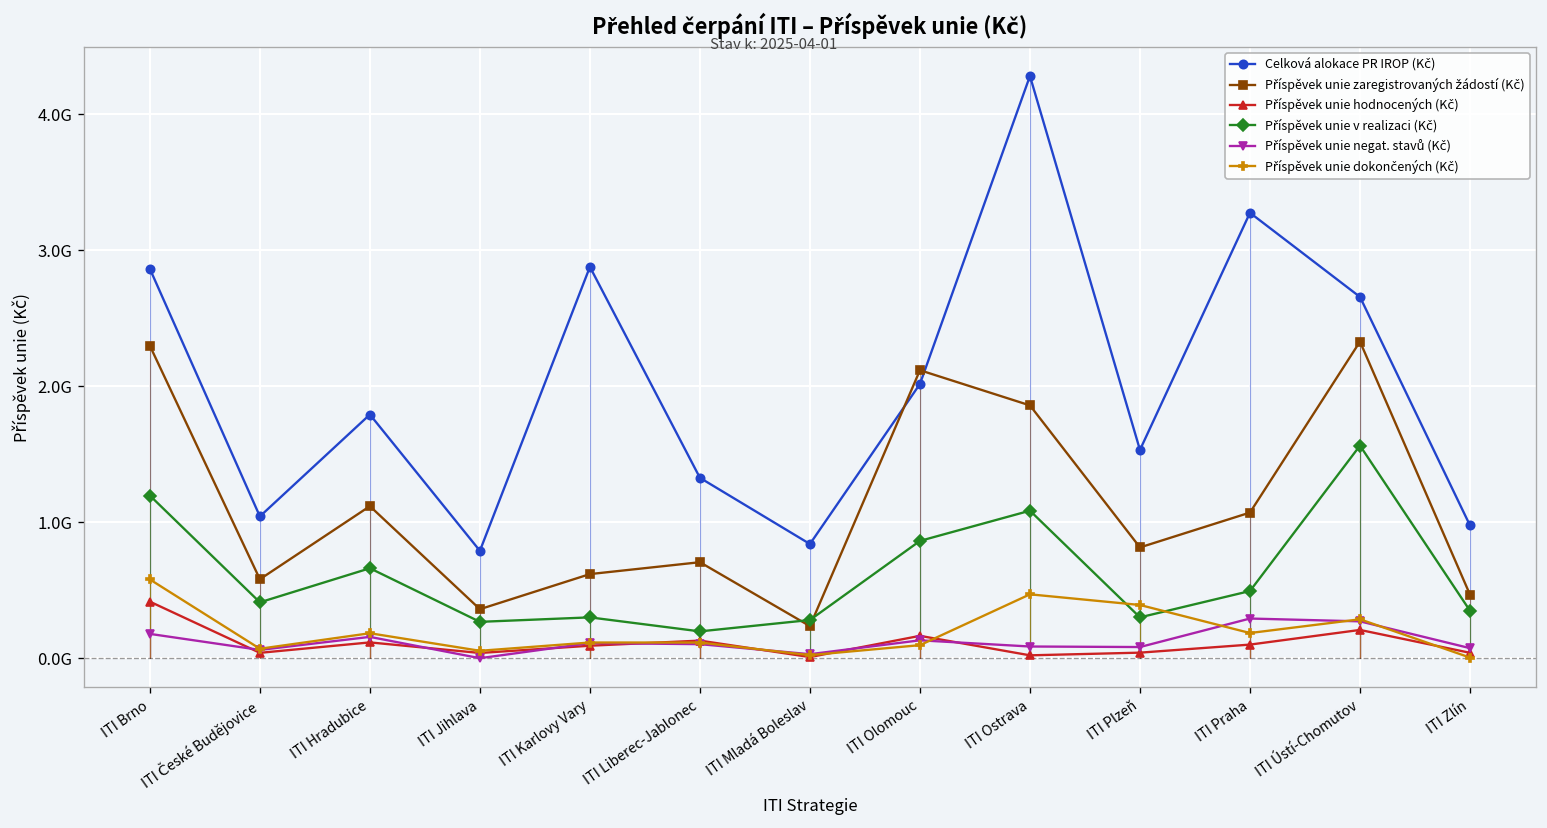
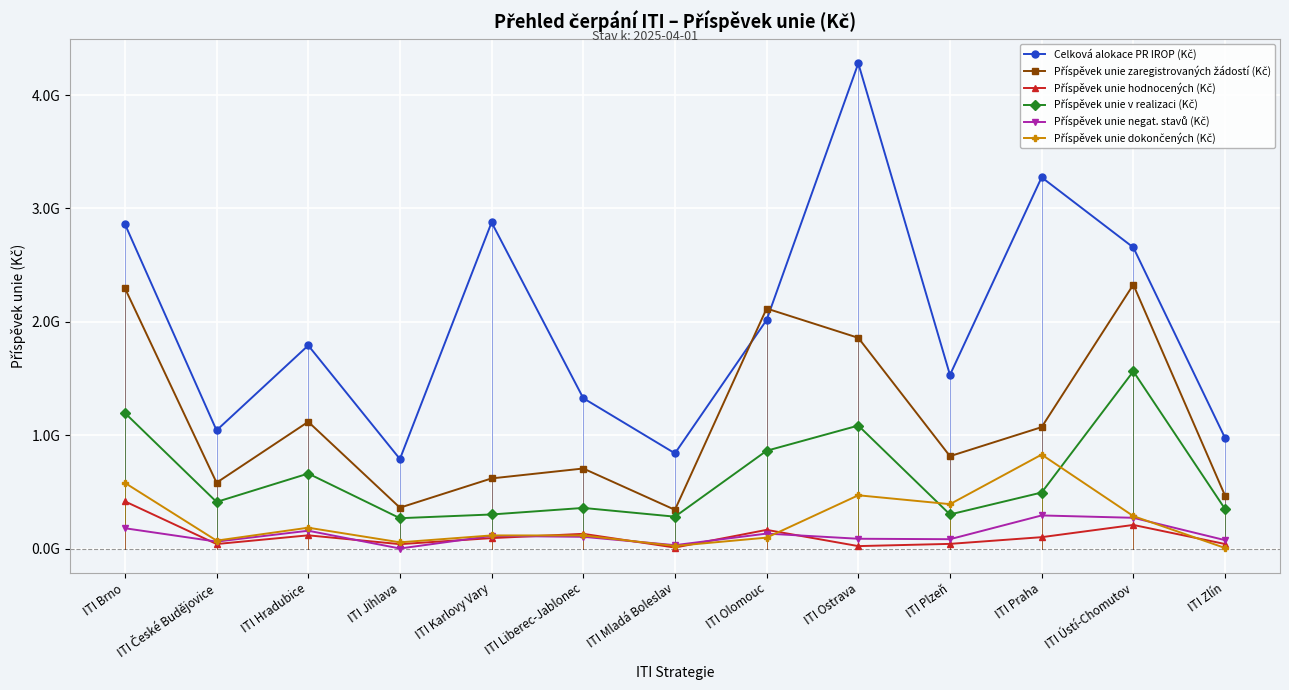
Příspěvek unie v realizaci (Kč), ITI Liberec-Jablonec: 200000000 -> 360000000
Příspěvek unie zaregistrovaných žádostí (Kč), ITI Mladá Boleslav: 240000000 -> 340000000
Příspěvek unie dokončených (Kč), ITI Praha: 190000000 -> 830000000
